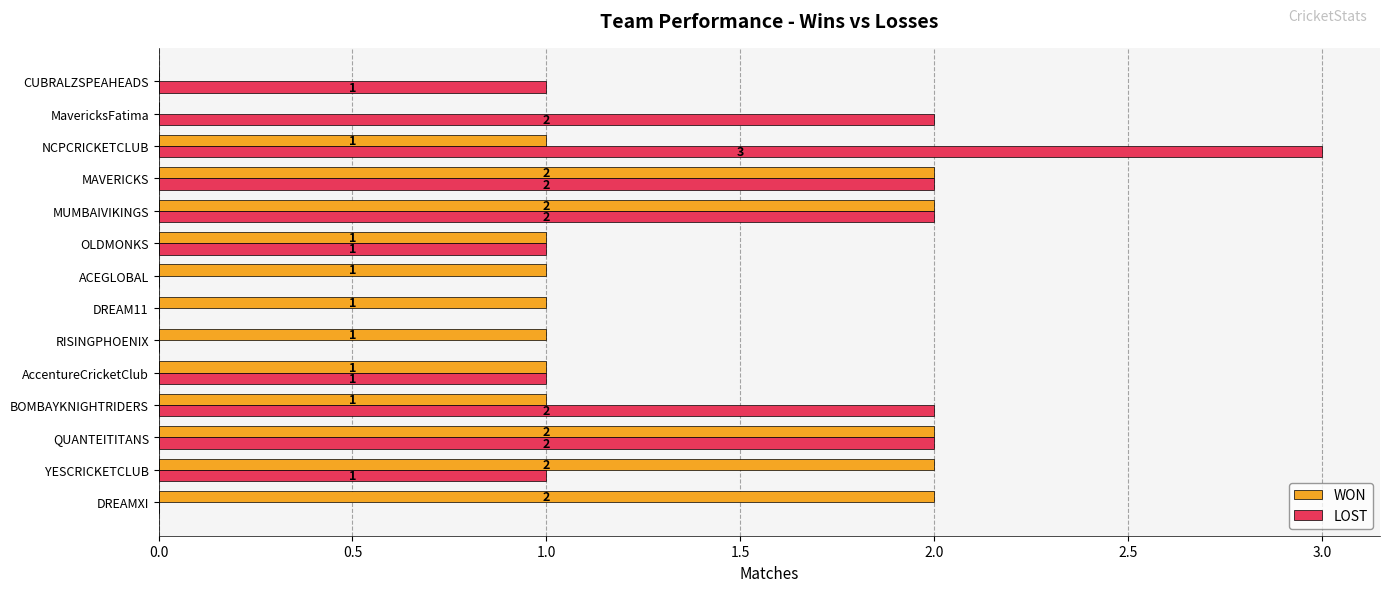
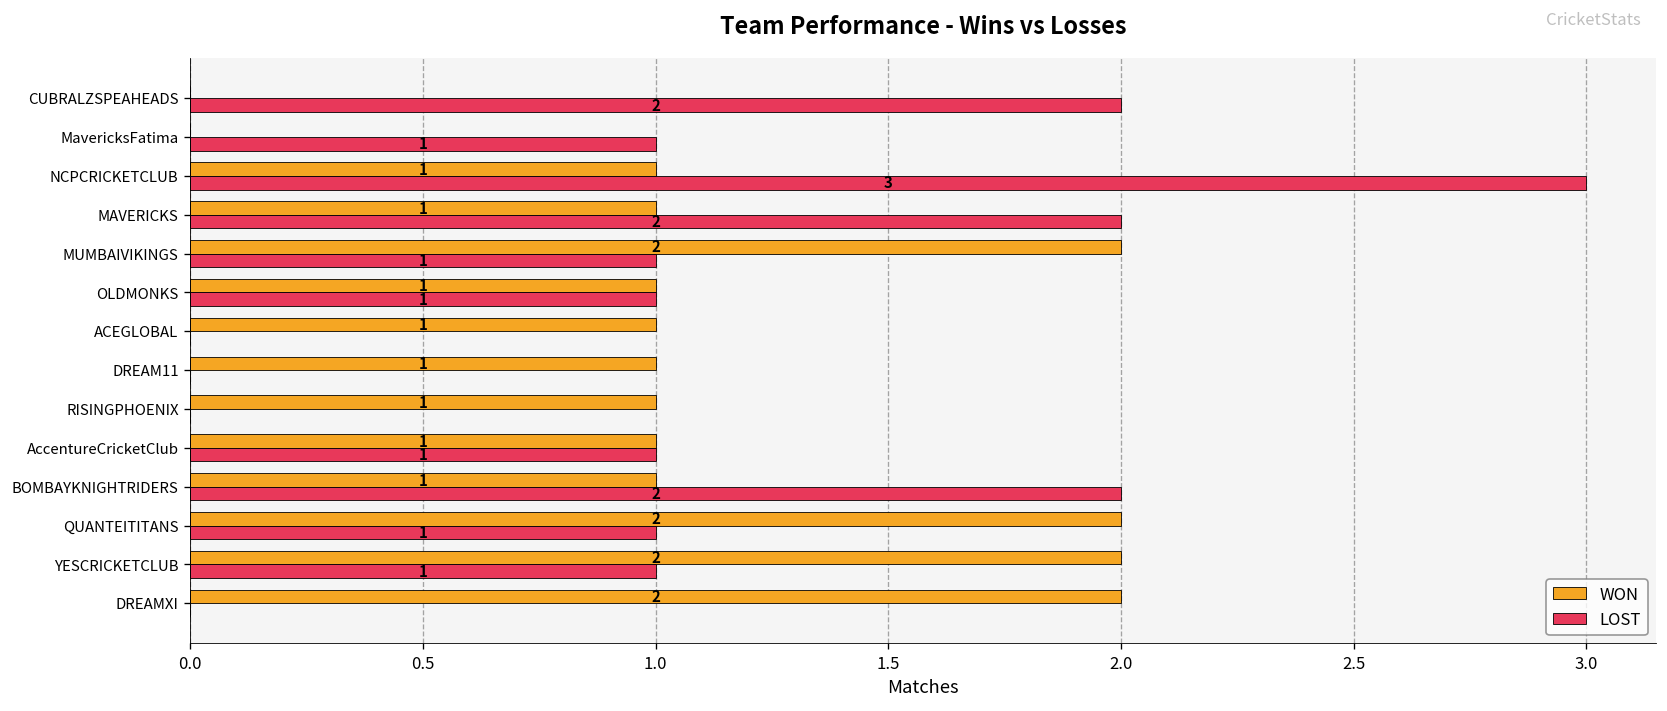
LOST, CUBRALZSPEAHEADS: 1 -> 2
LOST, MavericksFatima: 2 -> 1
WON, MAVERICKS: 2 -> 1
LOST, MUMBAIVIKINGS: 2 -> 1
LOST, QUANTEITITANS: 2 -> 1
